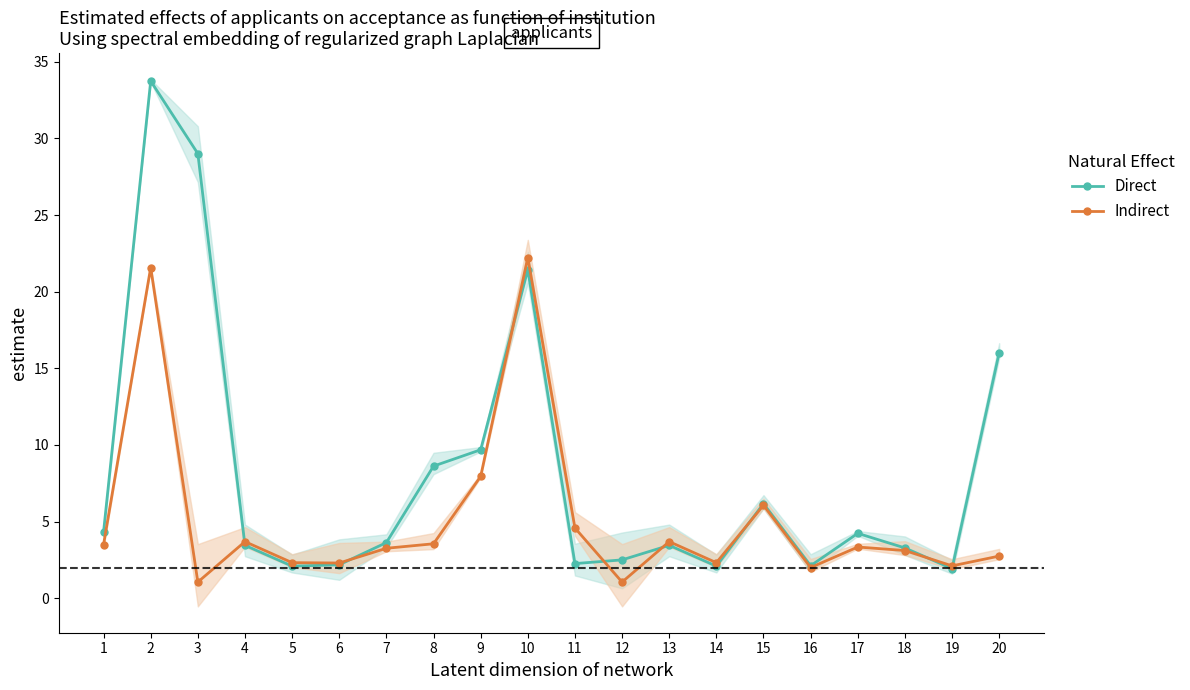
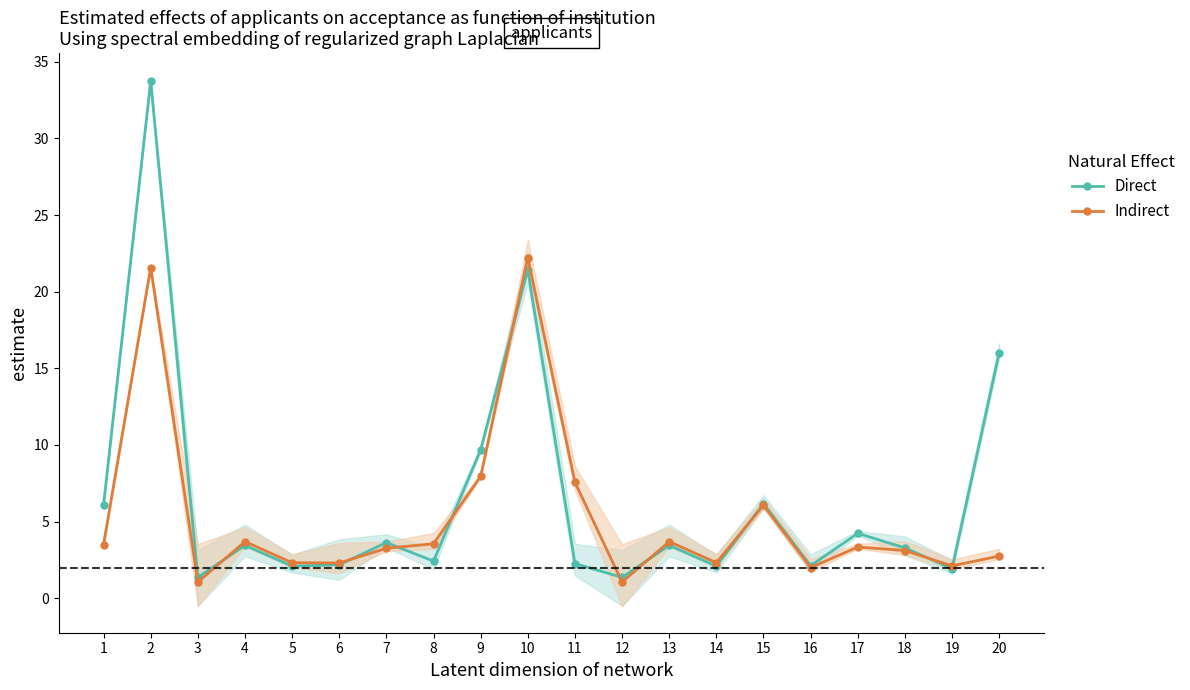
Direct, 1: 4.3 -> 6.1
Direct, 3: 29.0 -> 1.4
Direct, 8: 8.6 -> 2.4
Indirect, 11: 4.6 -> 7.6
Direct, 12: 2.5 -> 1.4
